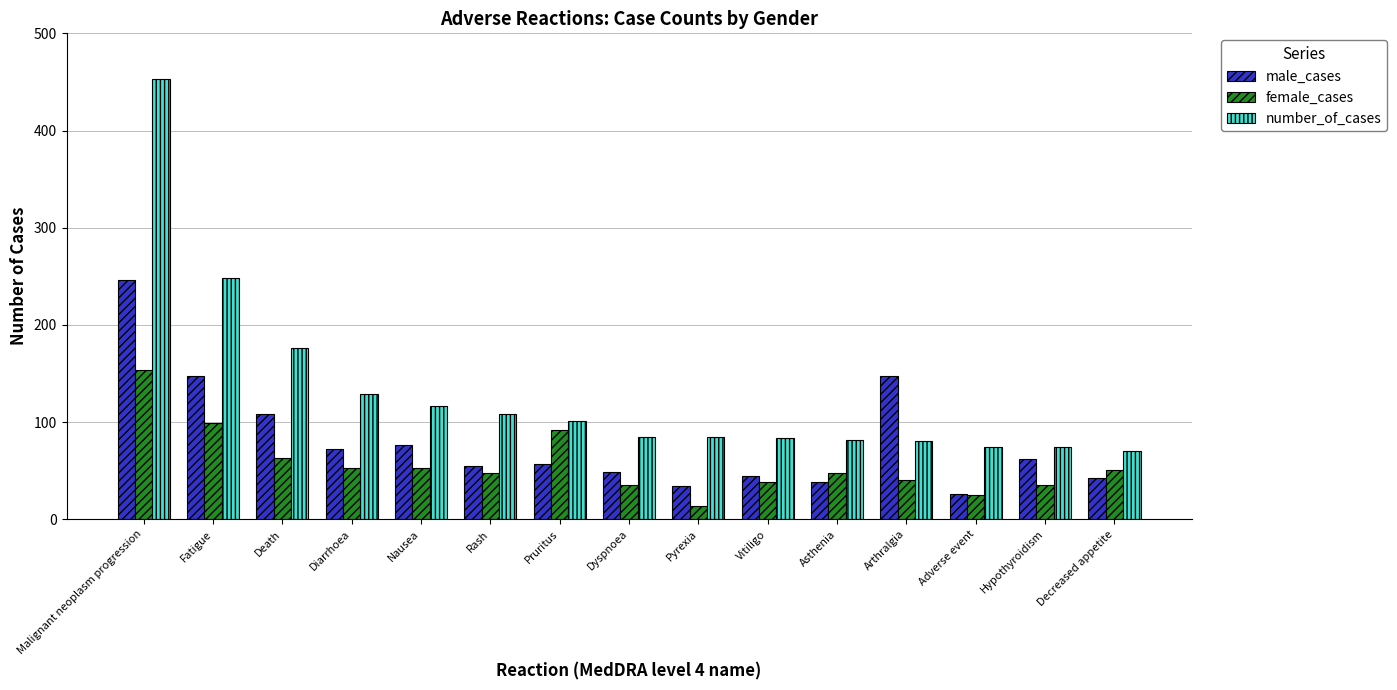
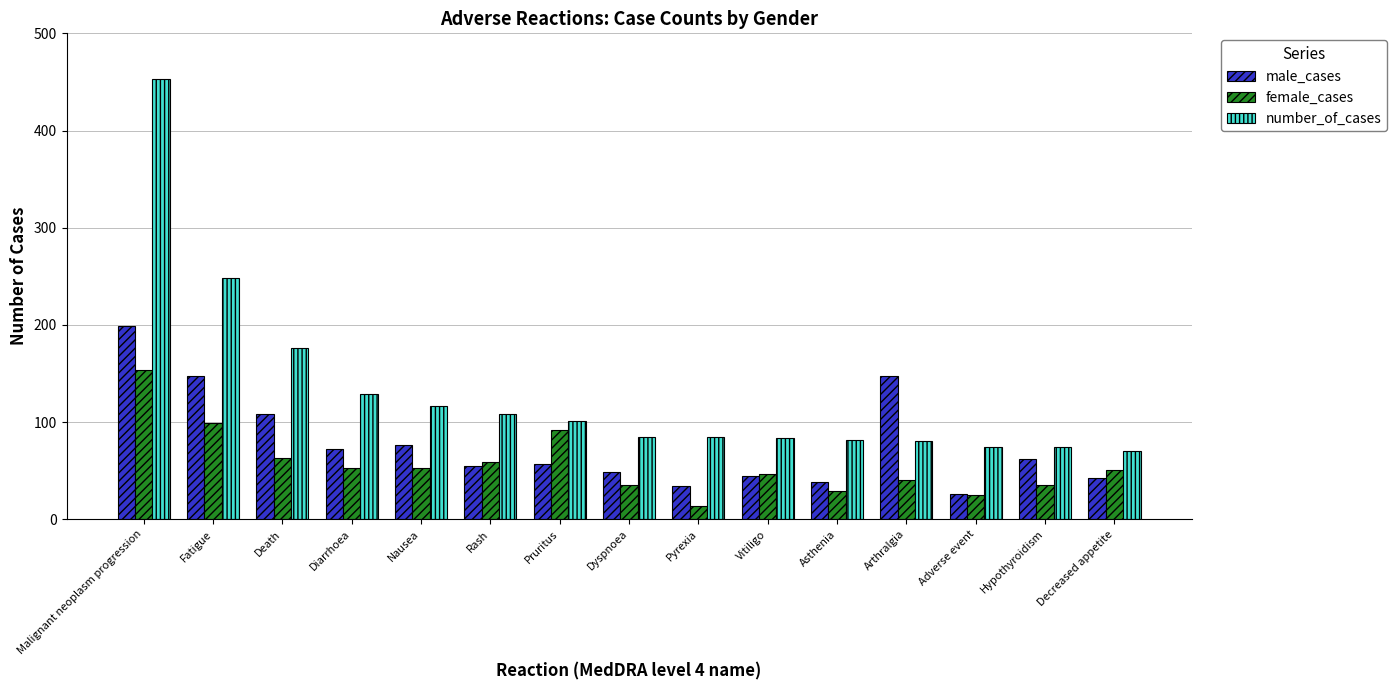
male_cases, Malignant neoplasm progression: 250 -> 200
female_cases, Rash: 50 -> 60
female_cases, Vitiligo: 40 -> 50
female_cases, Asthenia: 50 -> 30
